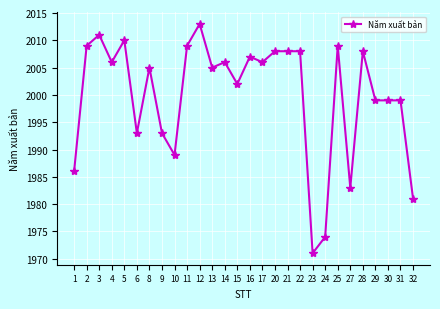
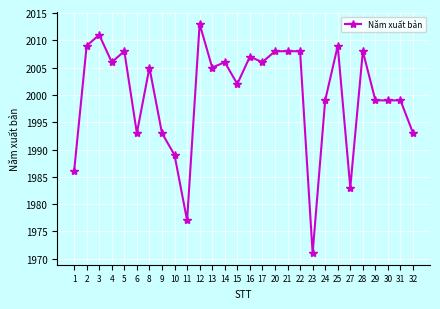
5: 2010 -> 2008
11: 2009 -> 1977
24: 1974 -> 1999
32: 1981 -> 1993
